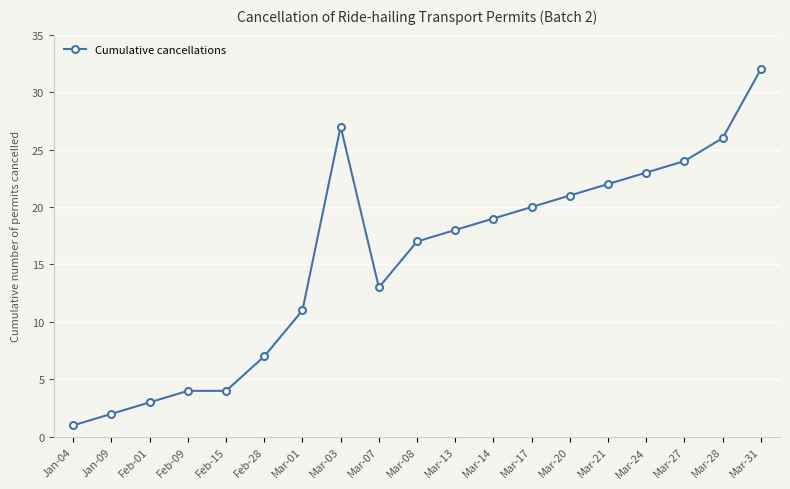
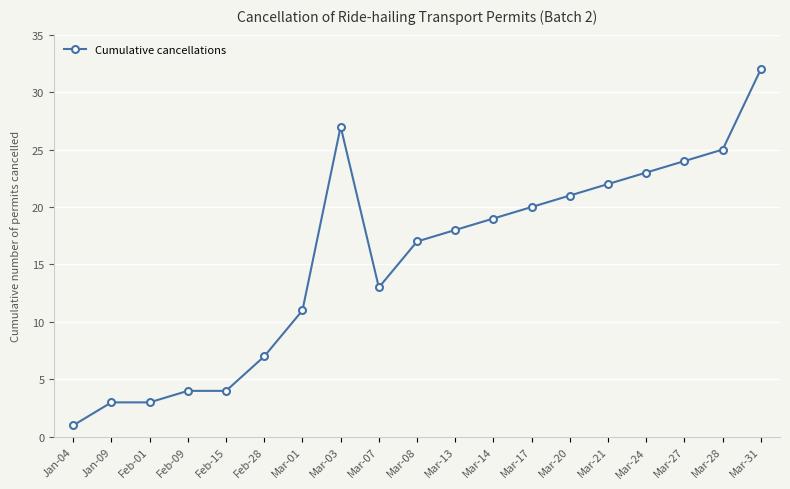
Jan-09: 2 -> 3
Mar-28: 26 -> 25
